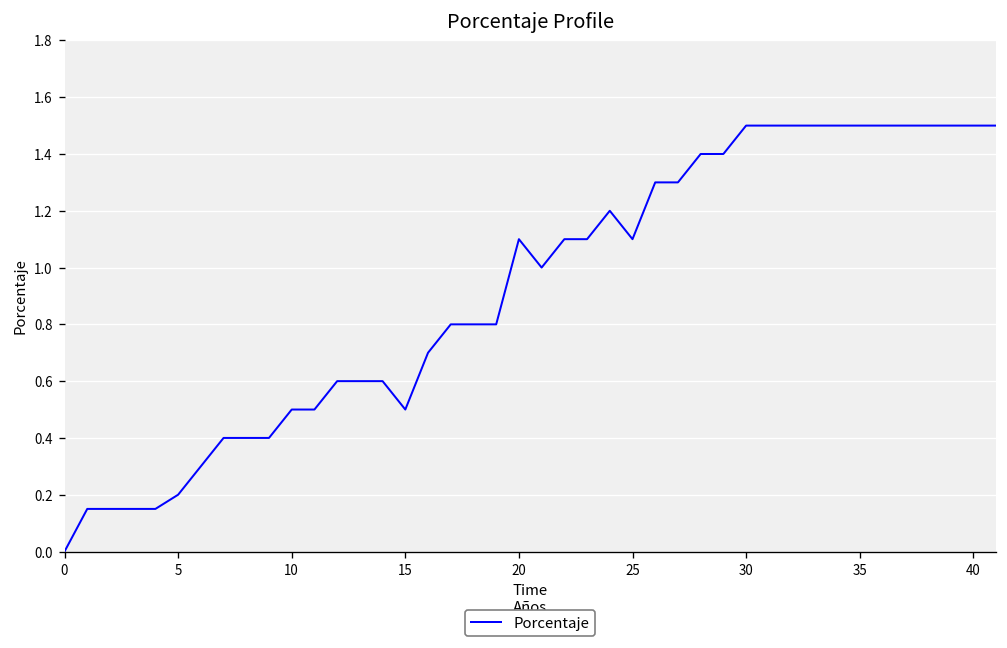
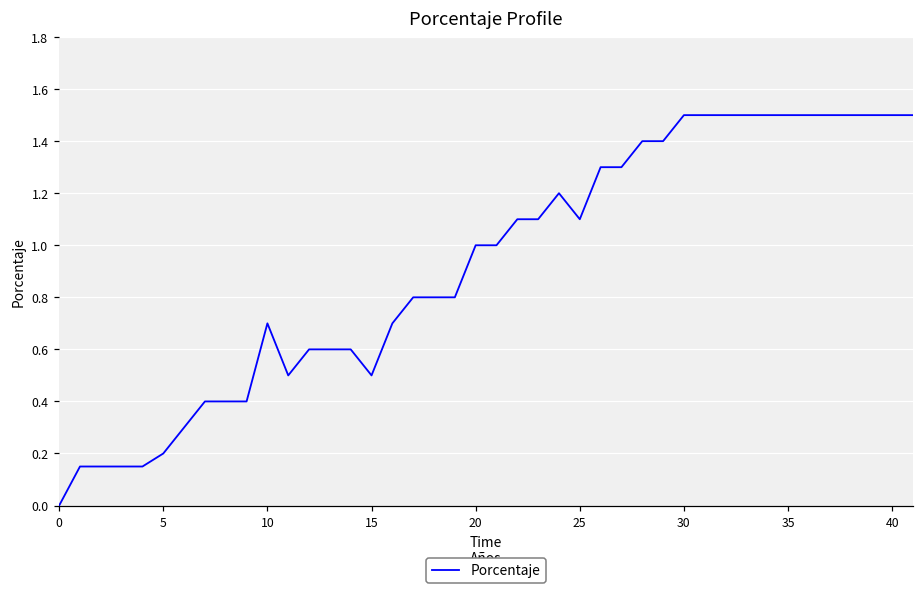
10: 0.5 -> 0.7
20: 1.1 -> 1.0
